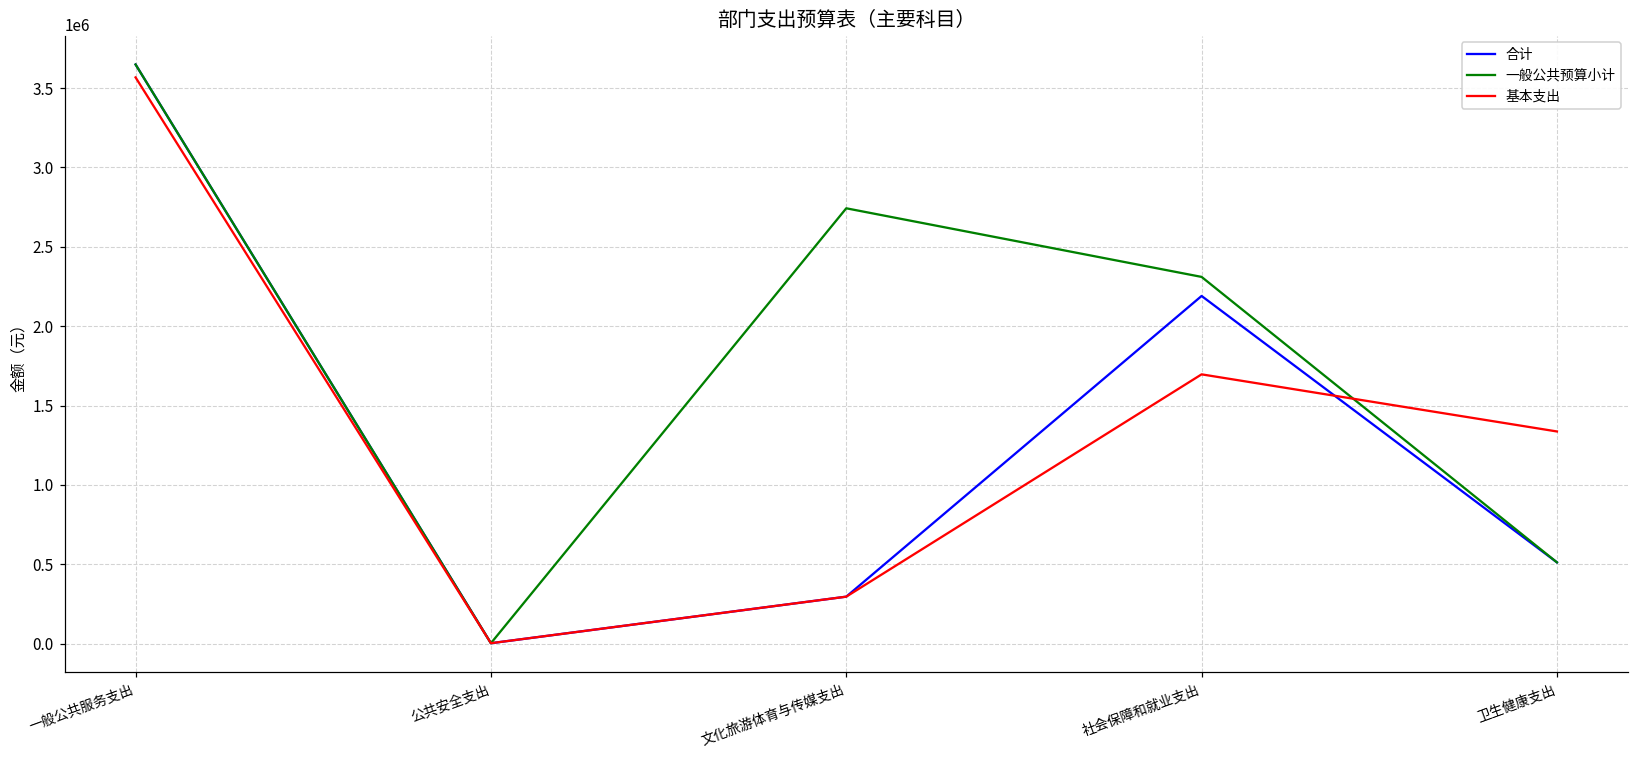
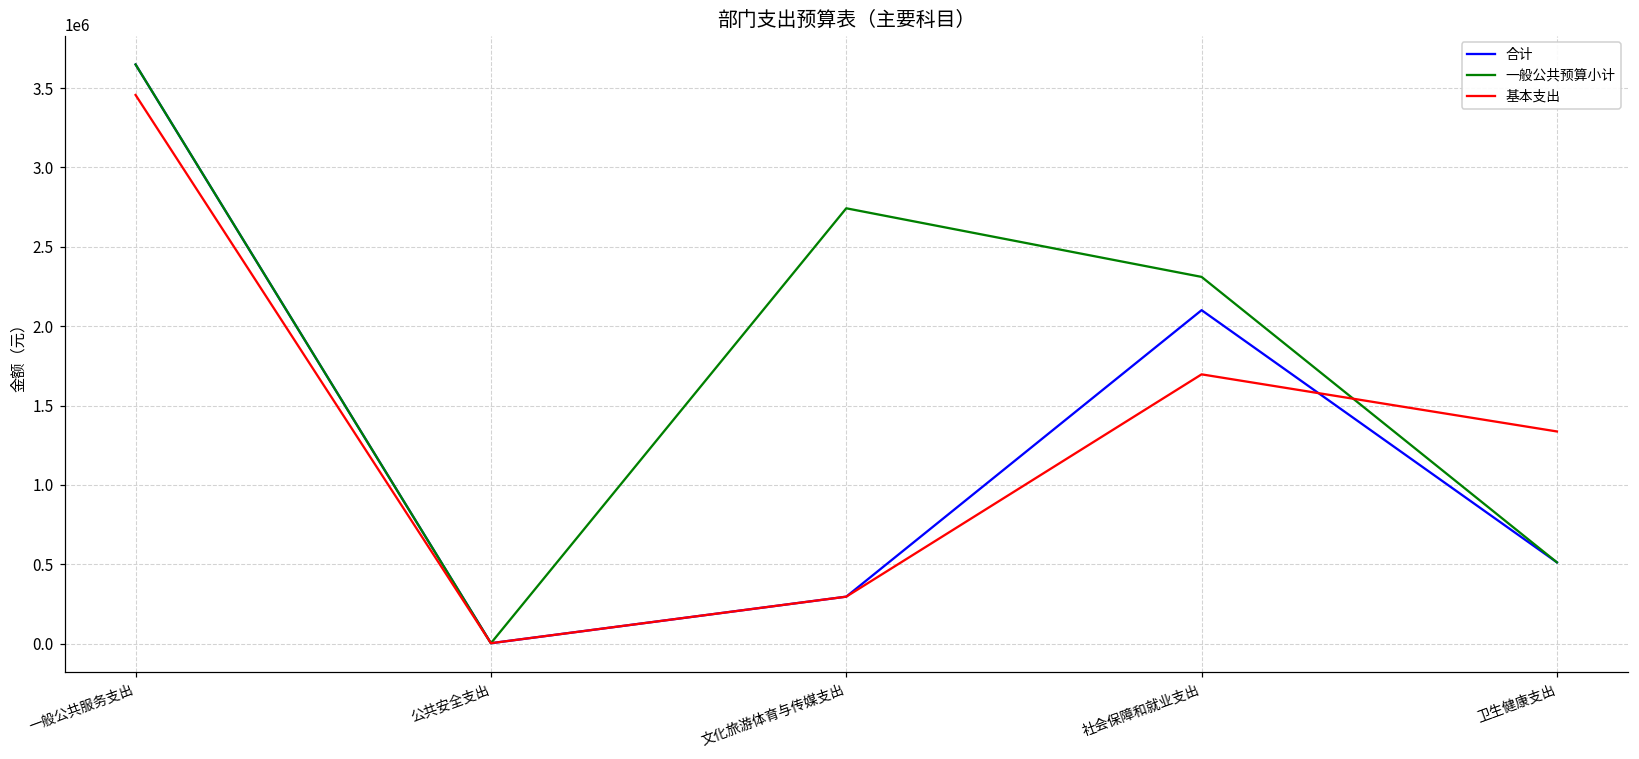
基本支出, 一般公共服务支出: 3570000 -> 3460000
合计, 社会保障和就业支出: 2190000 -> 2100000
